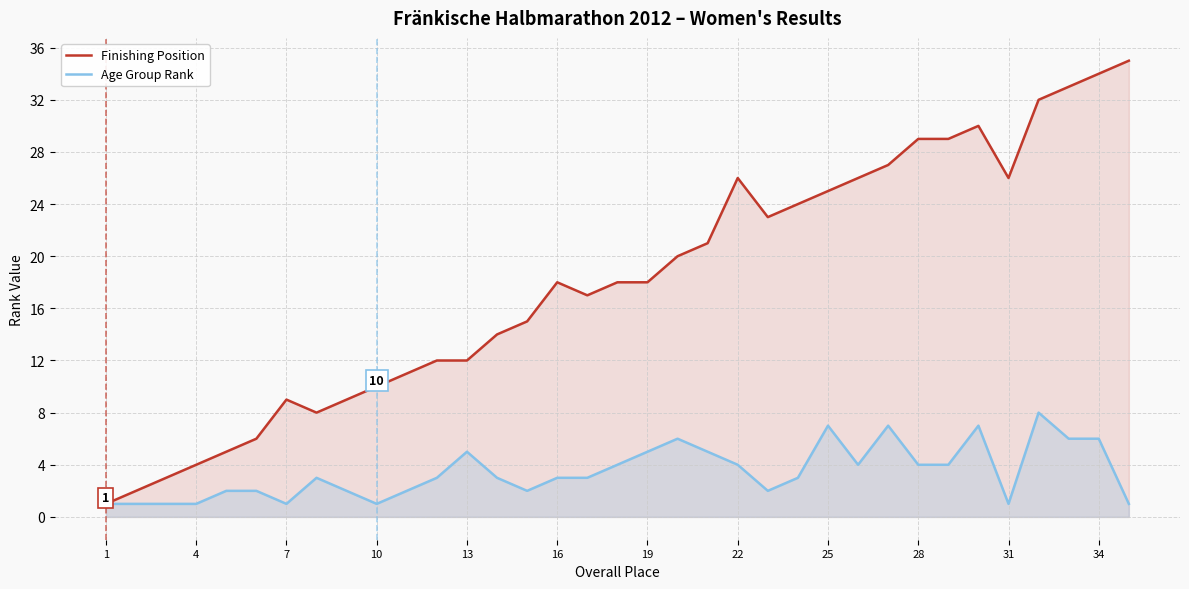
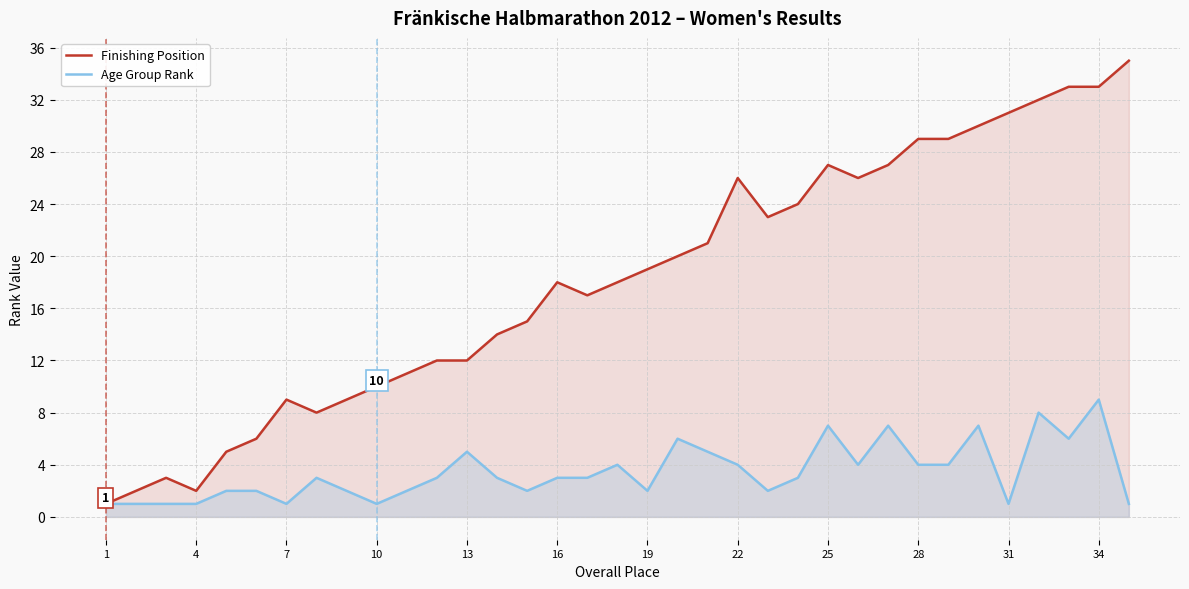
Finishing Position, 4: 4 -> 2
Finishing Position, 19: 18 -> 19
Age Group Rank, 19: 5 -> 2
Finishing Position, 25: 25 -> 27
Finishing Position, 31: 26 -> 31
Finishing Position, 34: 34 -> 33
Age Group Rank, 34: 6 -> 9
